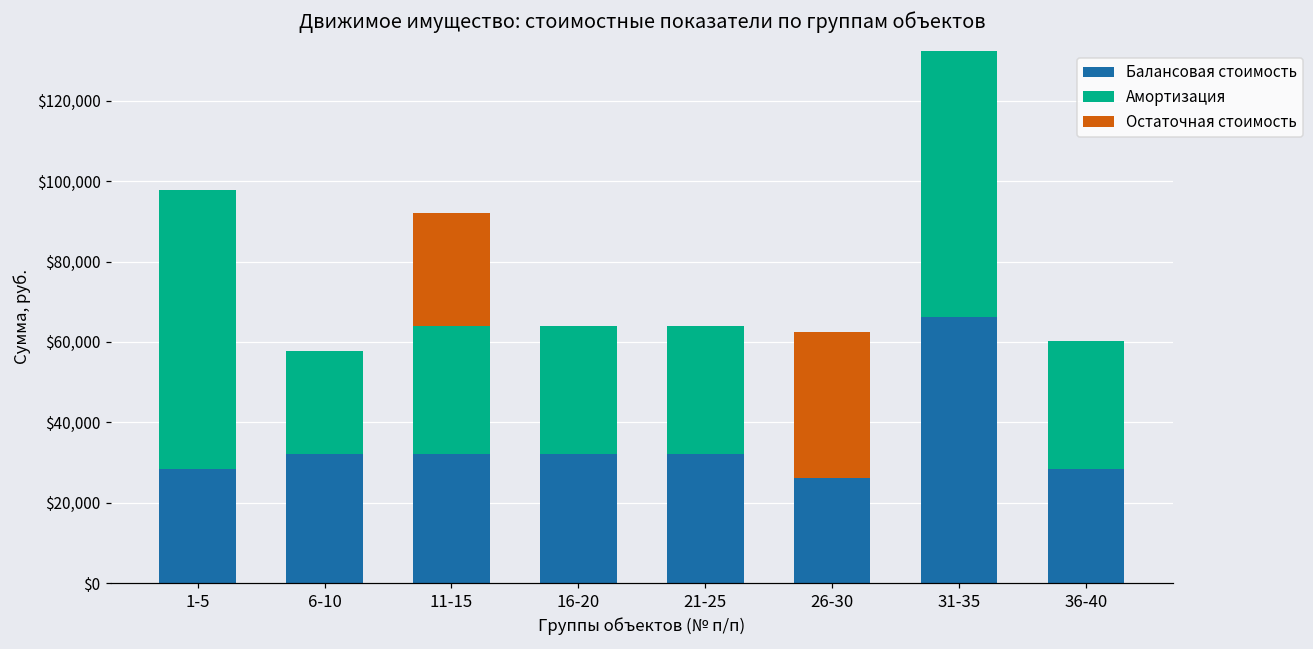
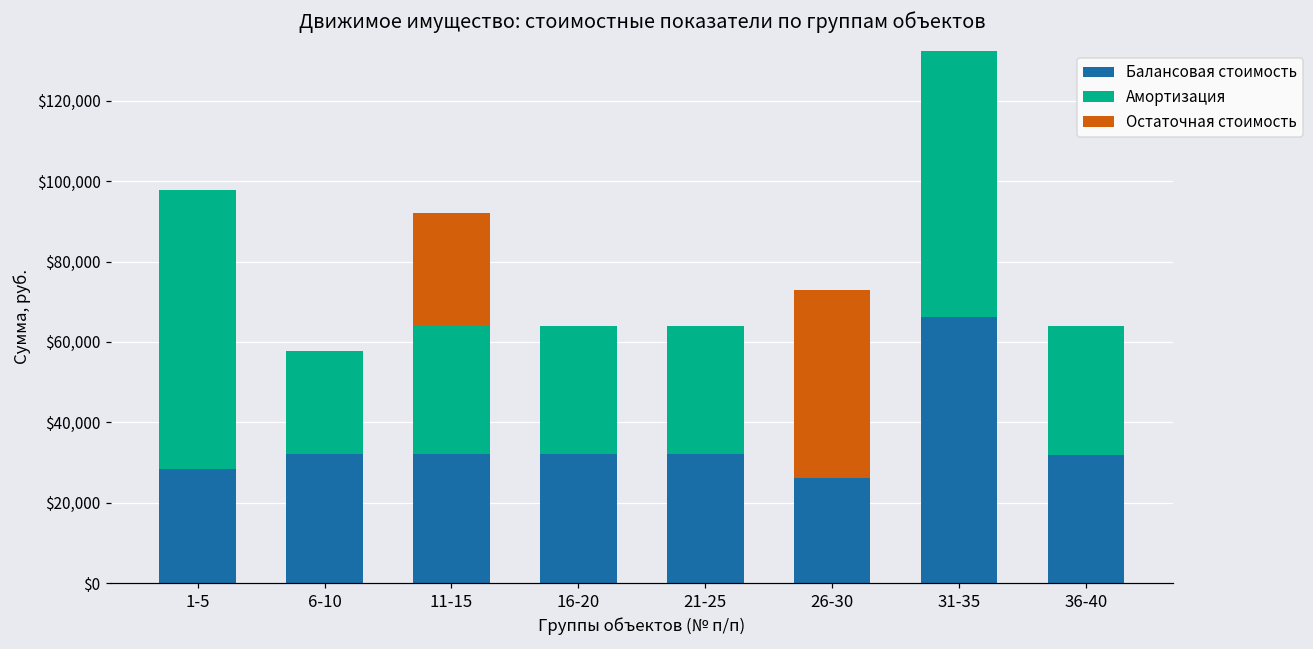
Остаточная стоимость, 26-30: $36,000 -> $47,000
Балансовая стоимость, 36-40: $28,000 -> $32,000
